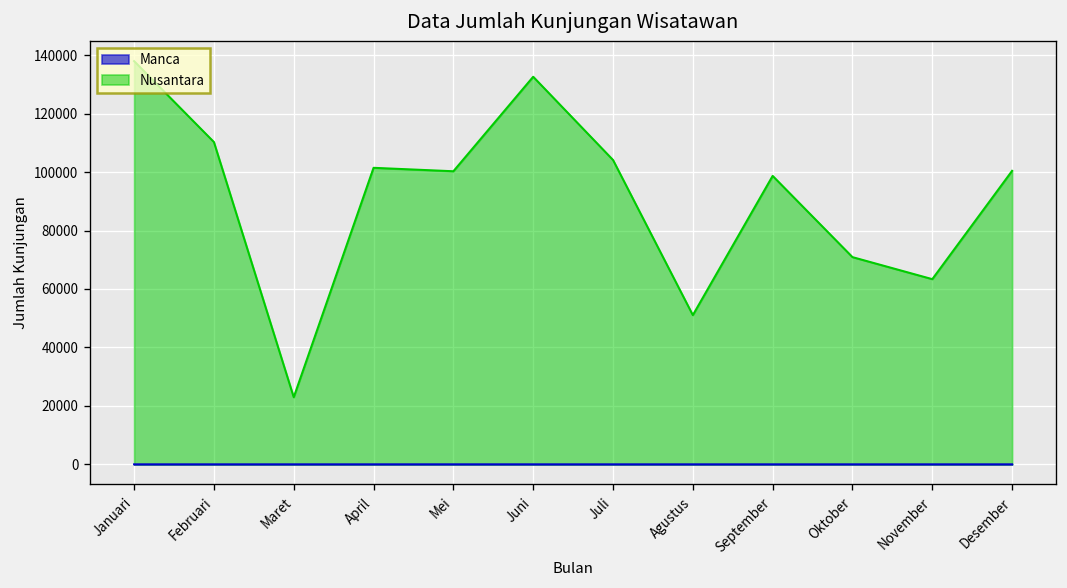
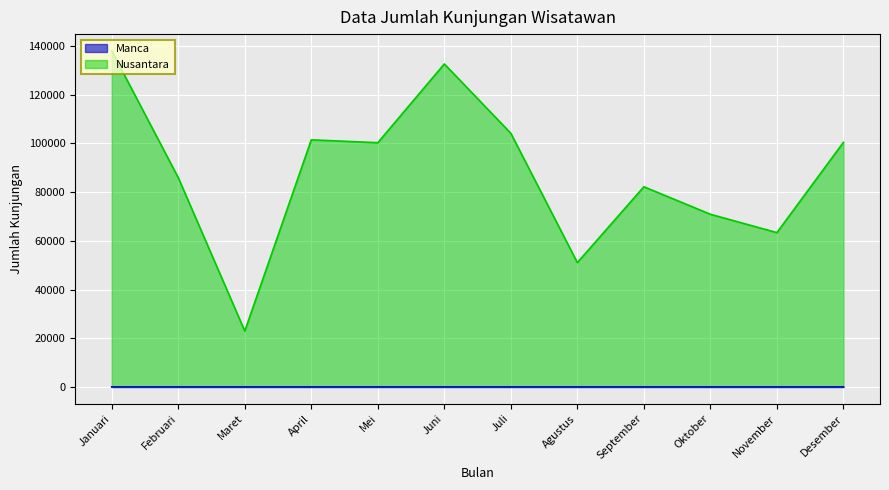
Nusantara, Februari: 110000 -> 86000
Nusantara, September: 99000 -> 82000
